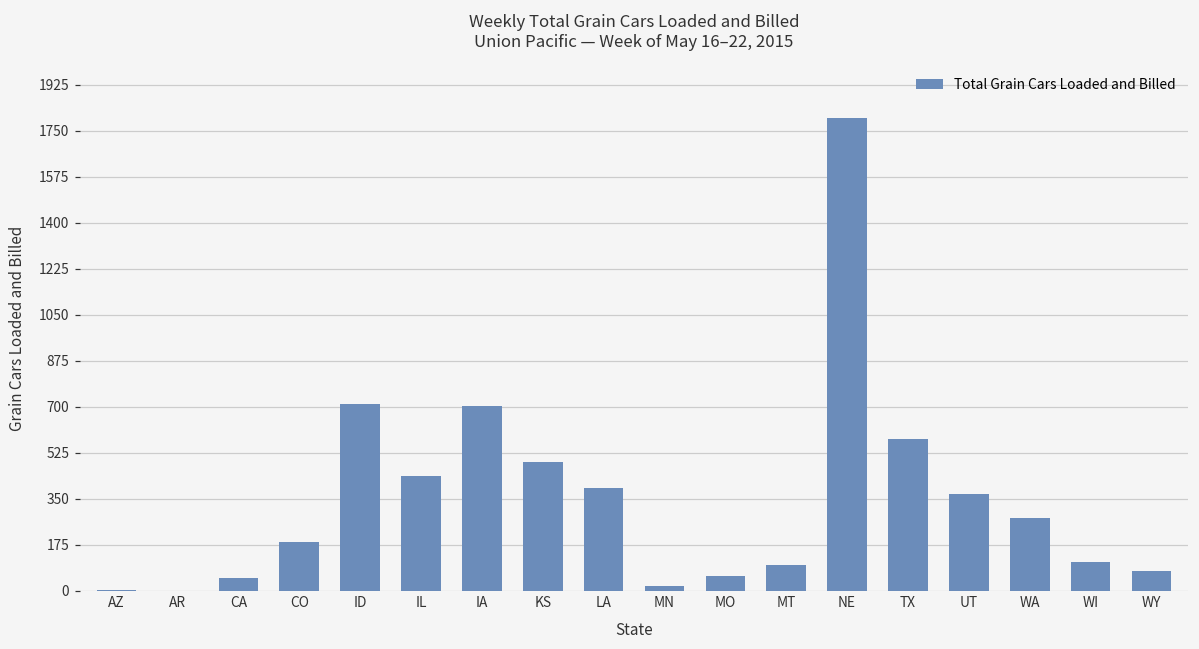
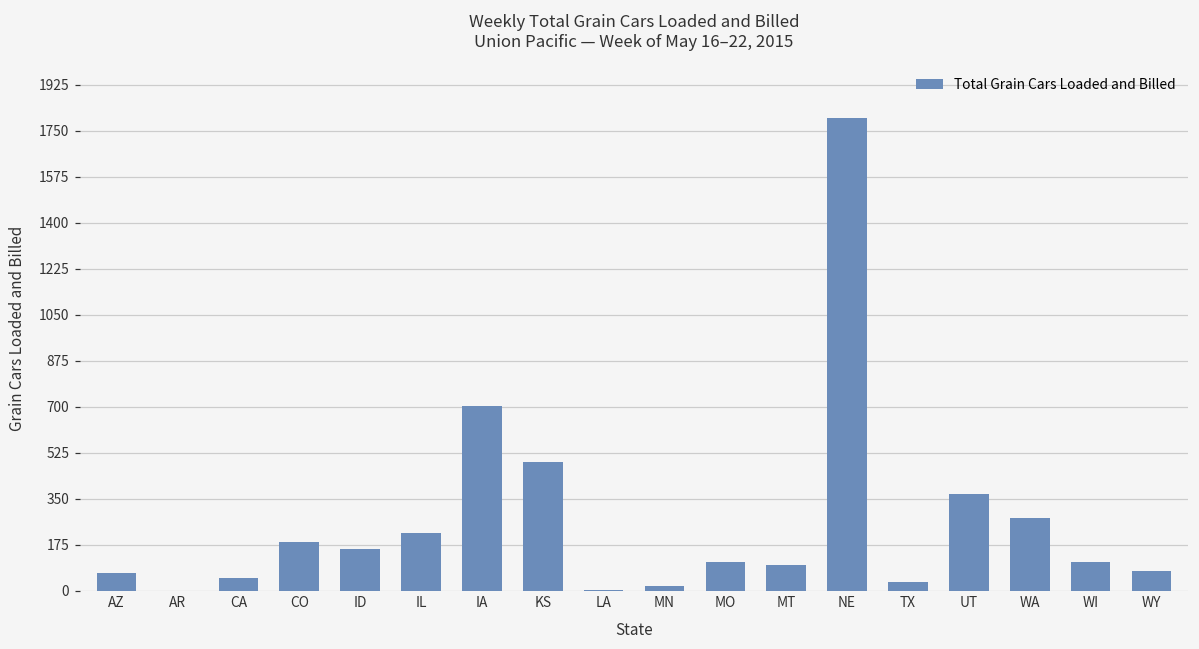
AZ: 0 -> 70
ID: 710 -> 160
IL: 440 -> 220
LA: 390 -> 0
MO: 60 -> 110
TX: 580 -> 30
